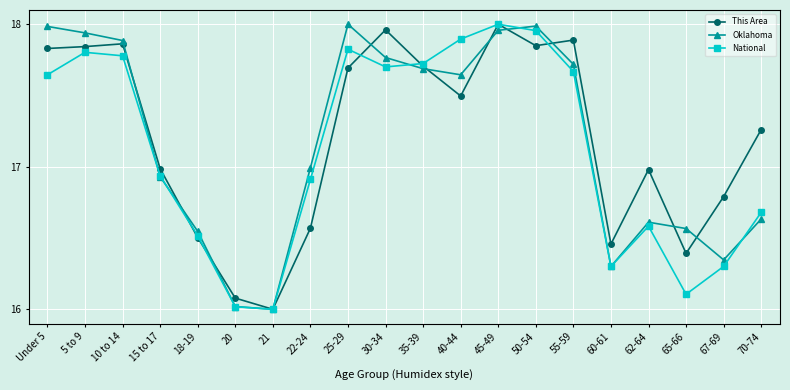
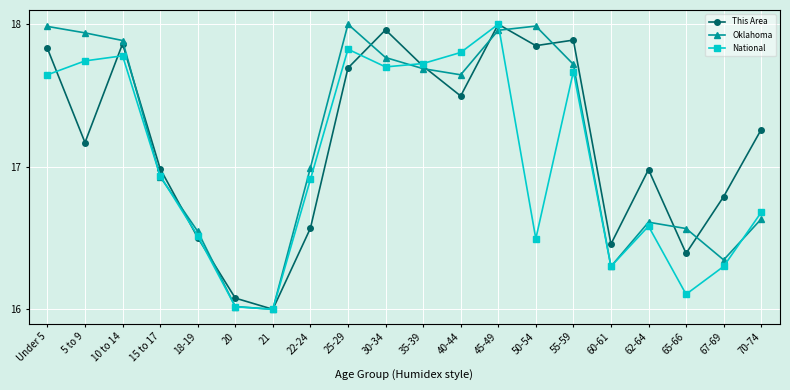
This Area, 5 to 9: 17.84 -> 17.17
National, 5 to 9: 17.80 -> 17.74
National, 40-44: 17.90 -> 17.80
National, 50-54: 17.96 -> 16.50
